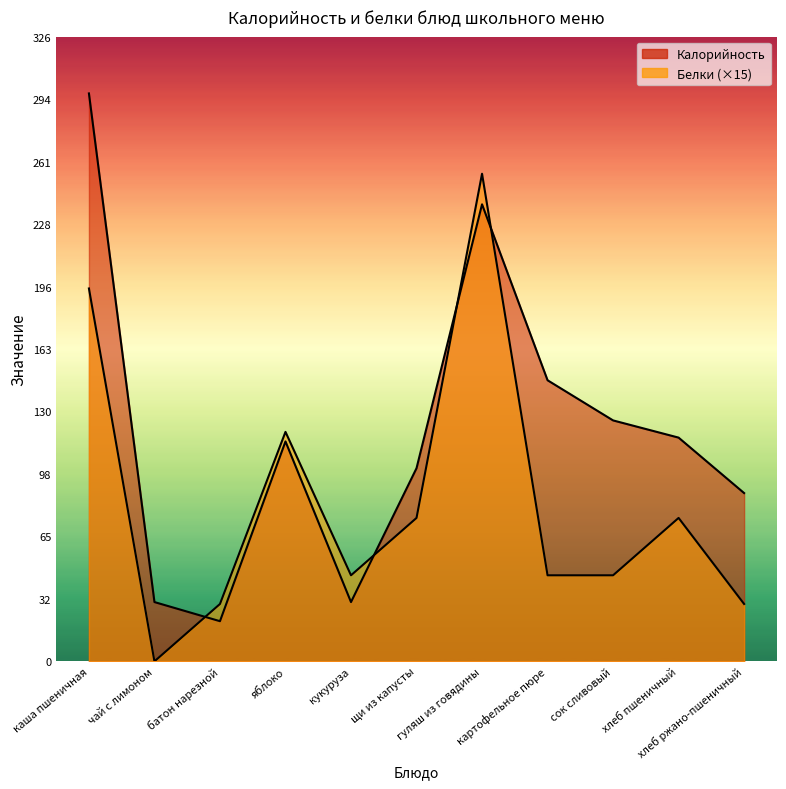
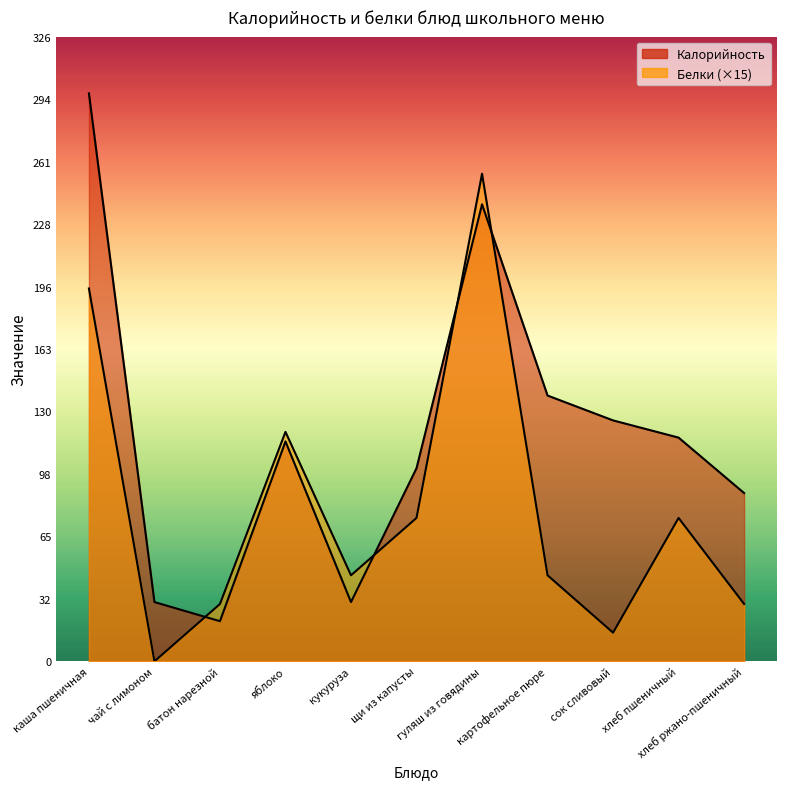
Калорийность, картофельное пюре: 147 -> 139
Белки (×15), сок сливовый: 45 -> 15
